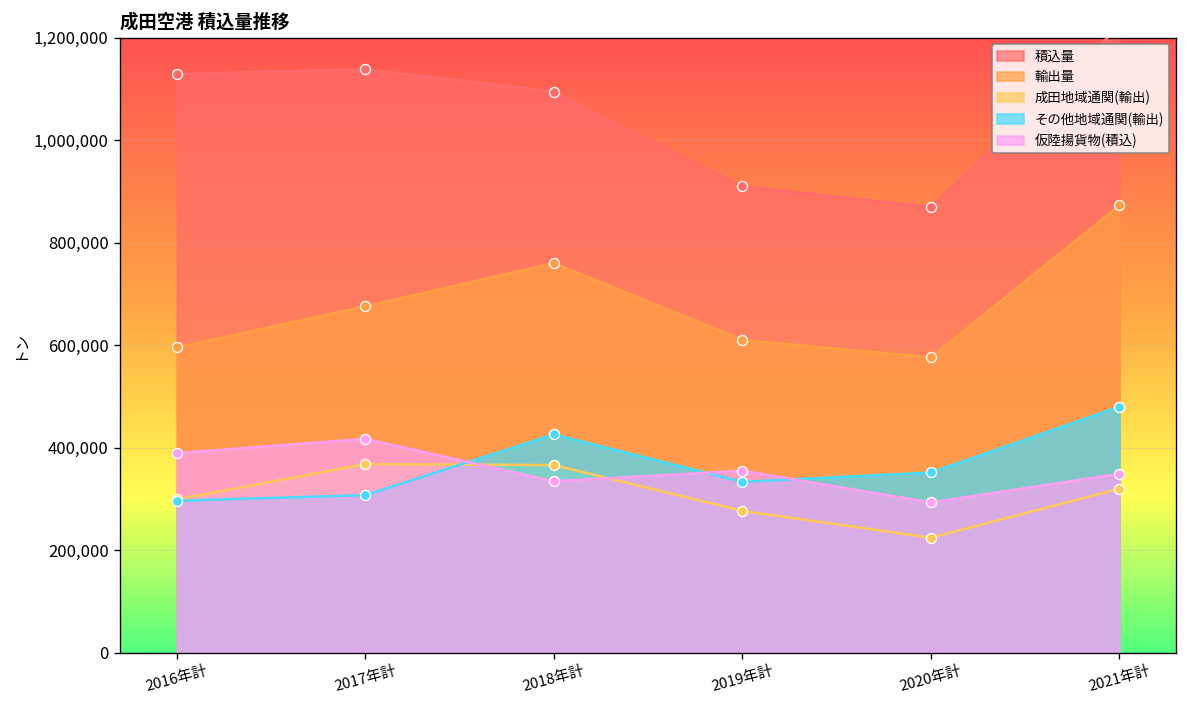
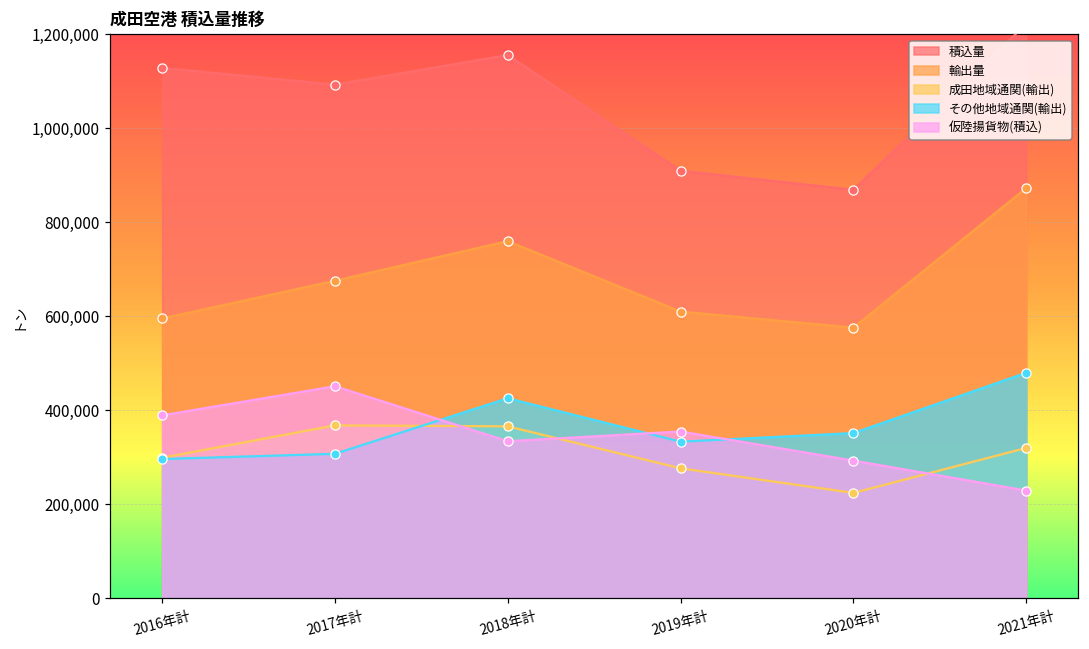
積込量, 2017年計: 1,140,000 -> 1,090,000
仮陸揚貨物(積込), 2017年計: 420,000 -> 450,000
積込量, 2018年計: 1,090,000 -> 1,160,000
仮陸揚貨物(積込), 2021年計: 350,000 -> 230,000
